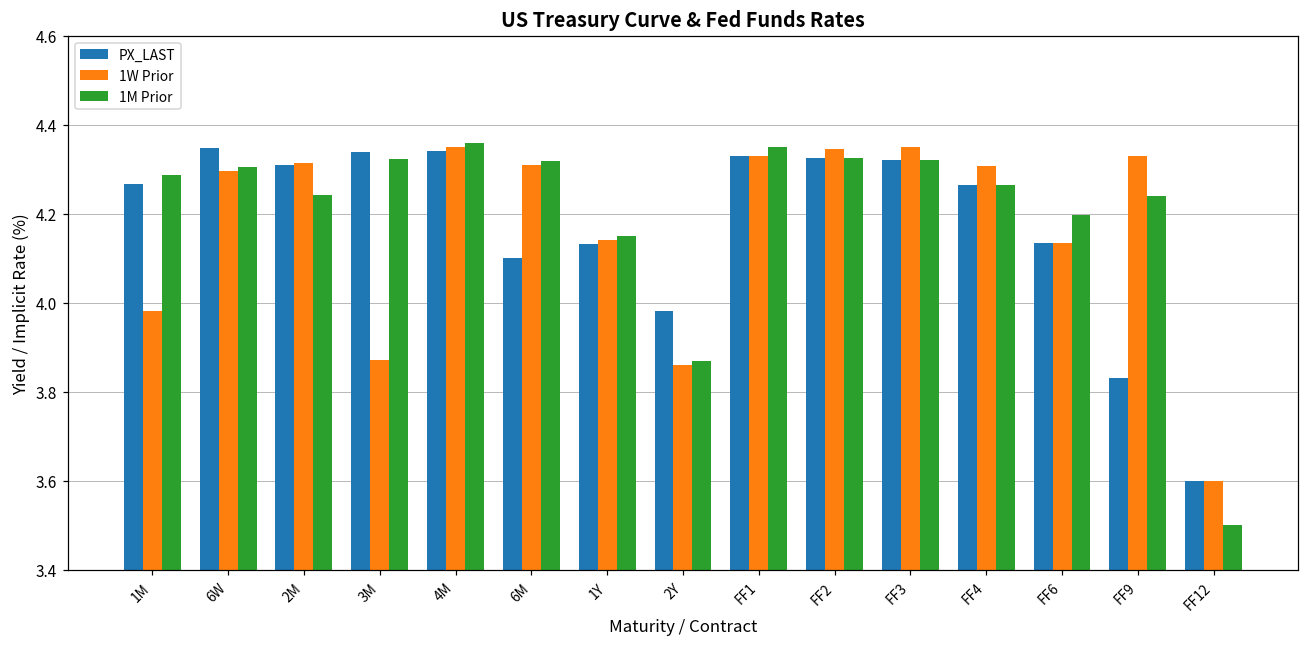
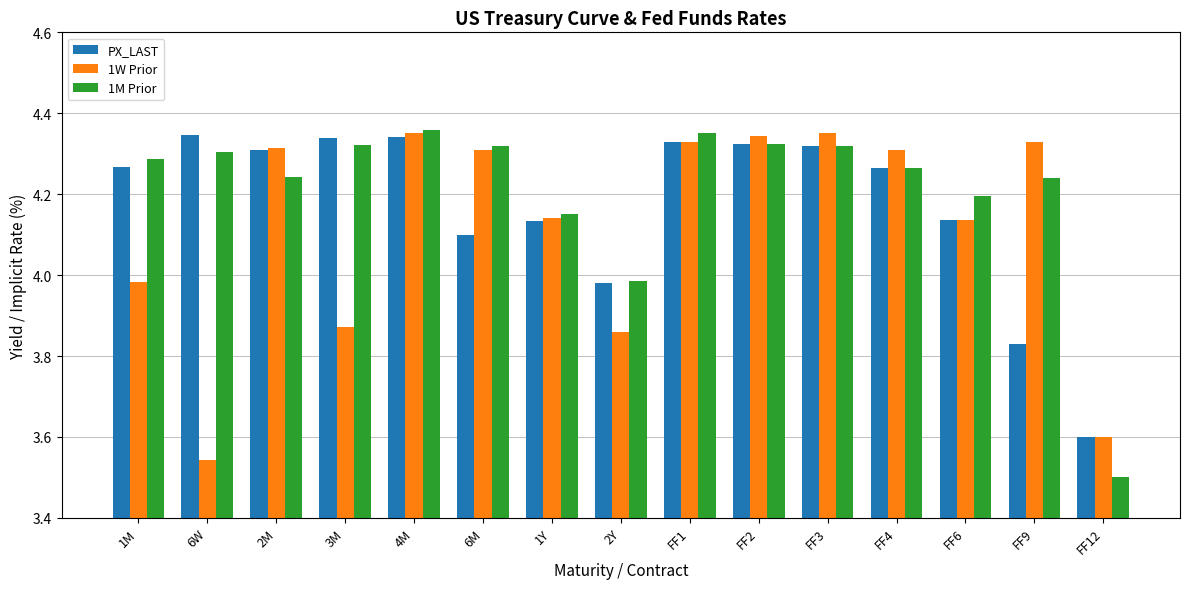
1W Prior, 6W: 4.30 -> 3.54
1M Prior, 2Y: 3.87 -> 3.99
